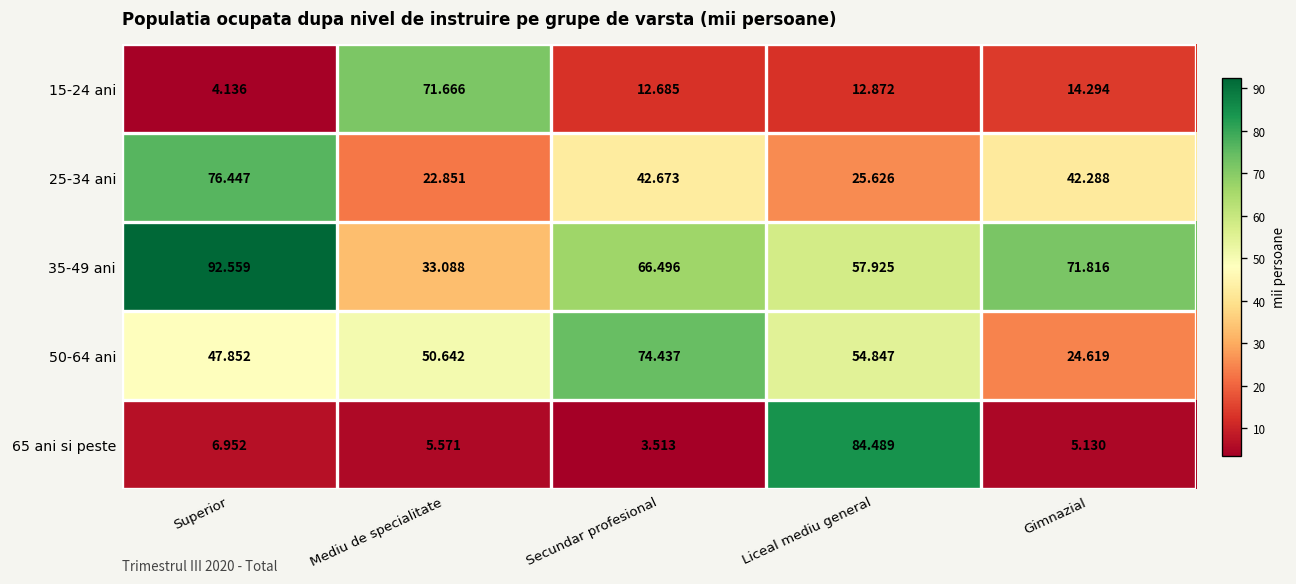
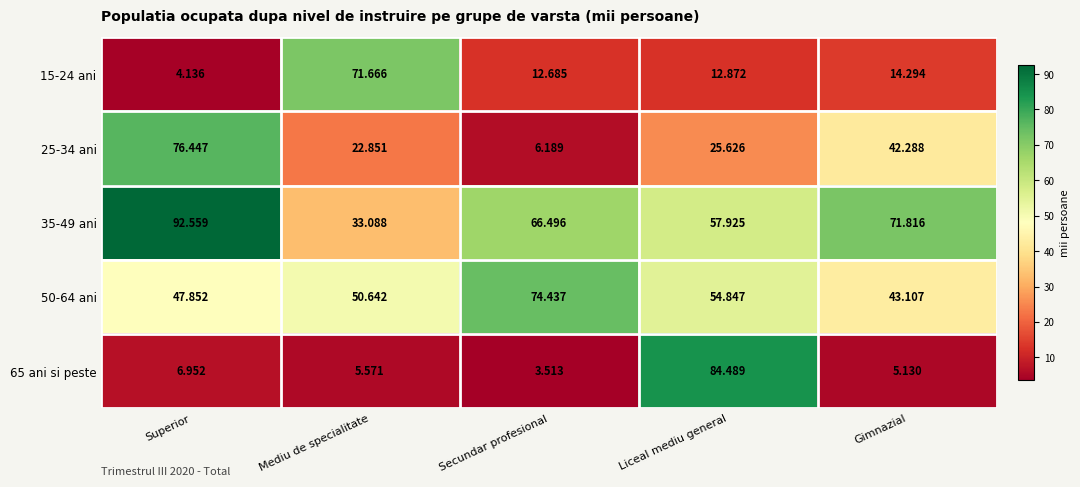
25-34 ani, Secundar profesional: 42.673 -> 6.189
50-64 ani, Gimnazial: 24.619 -> 43.107
